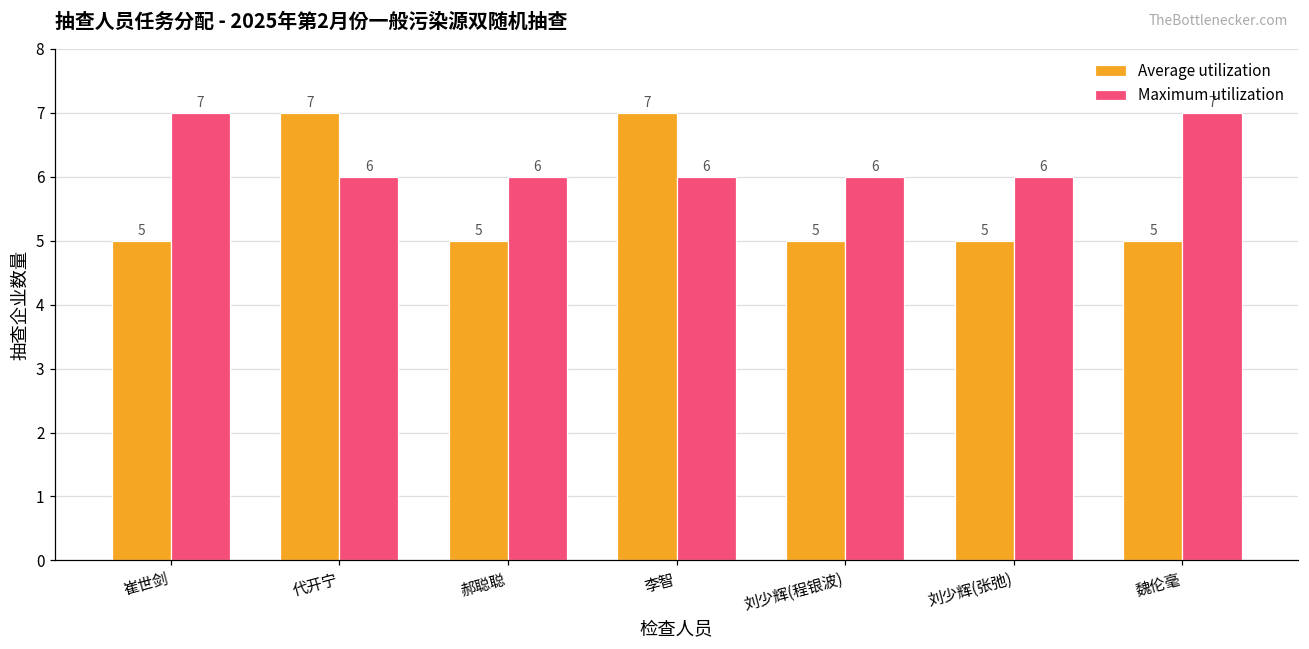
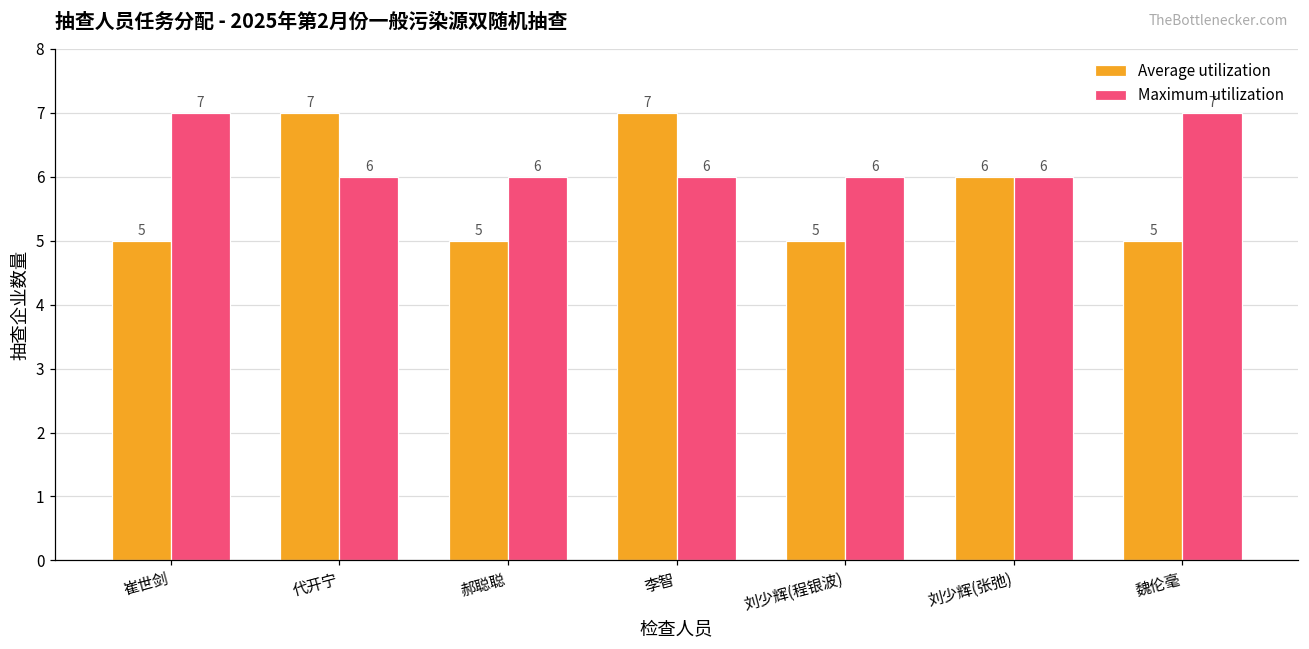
Average utilization, 刘少辉(张弛): 5 -> 6
